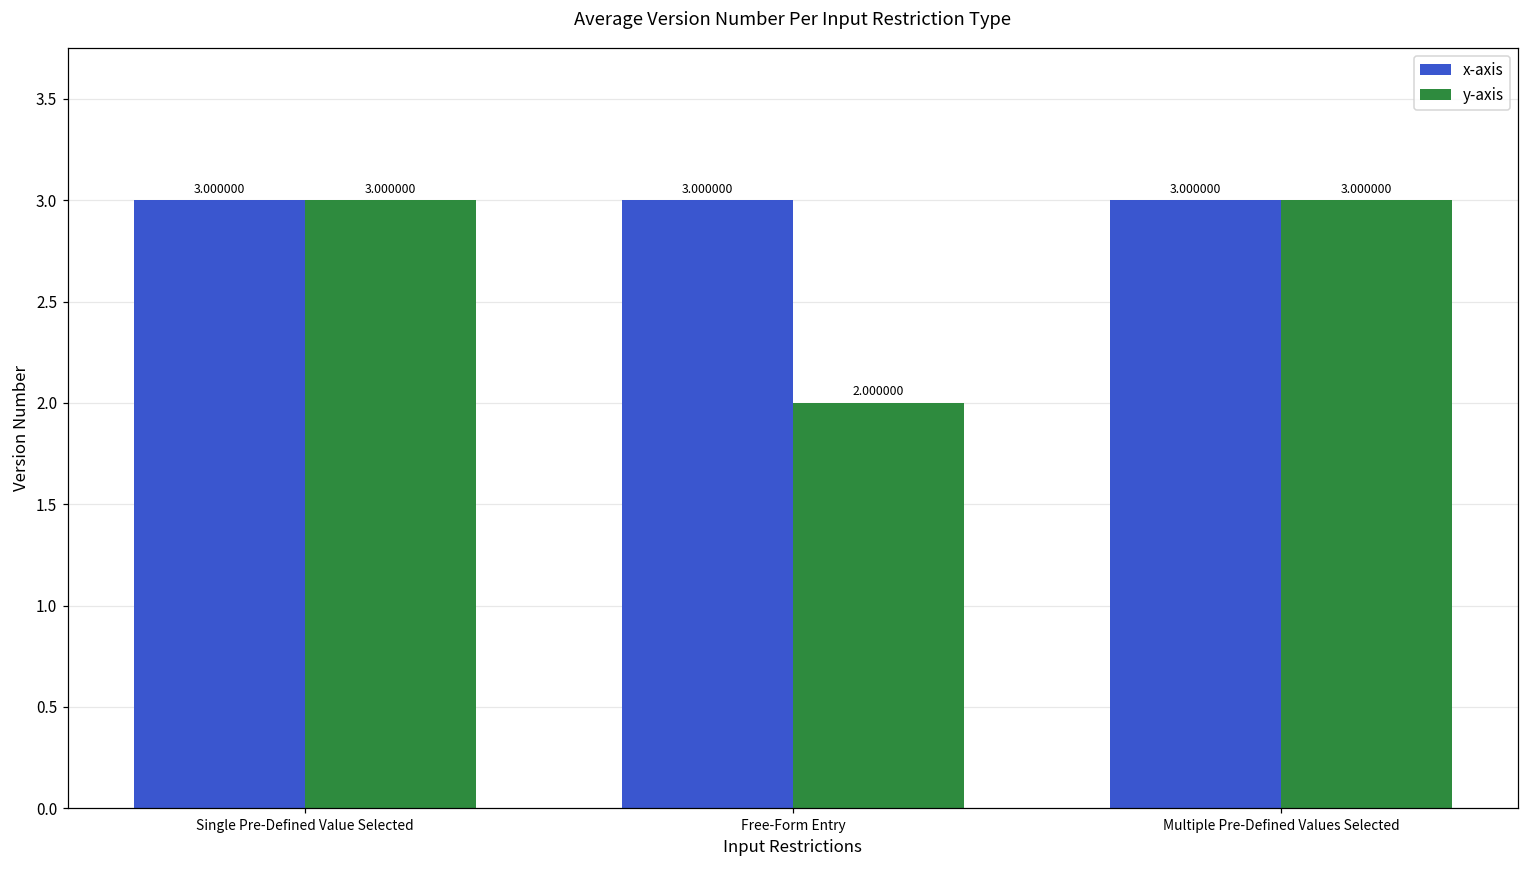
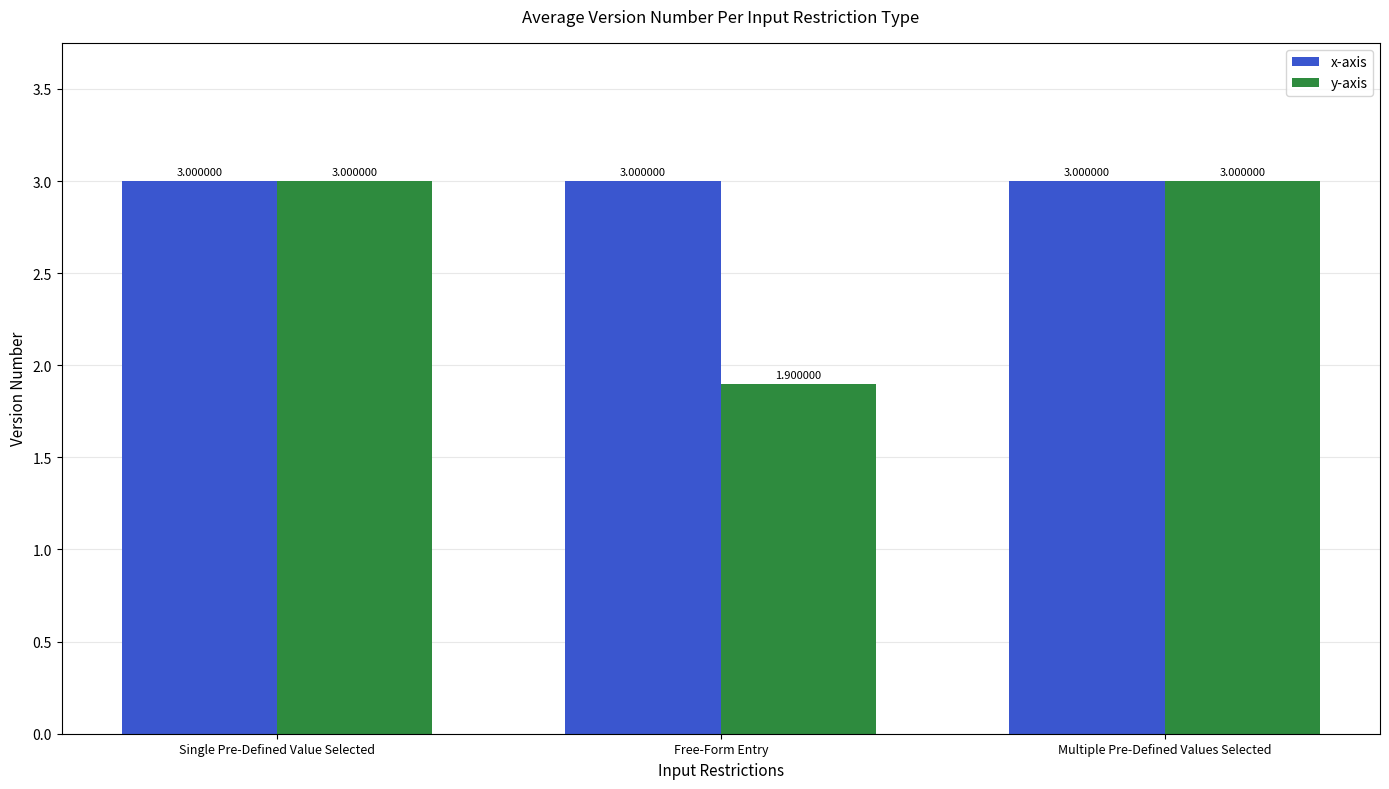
y-axis, Free-Form Entry: 2.000000 -> 1.900000
